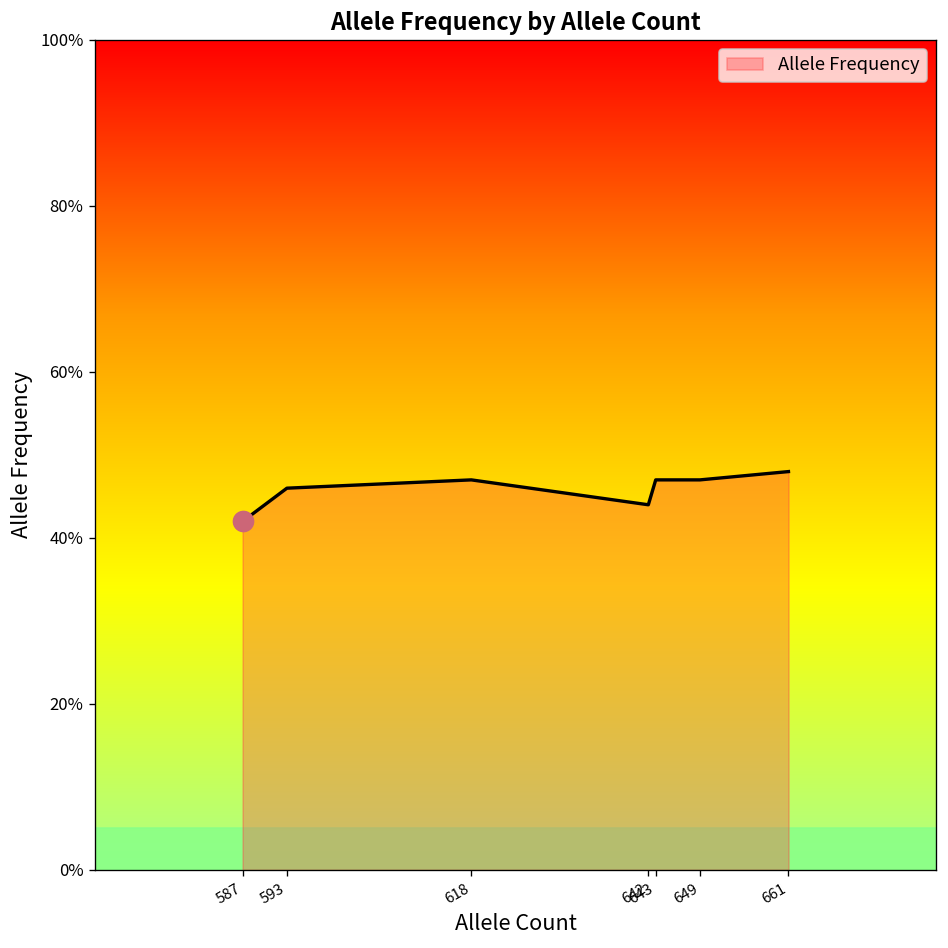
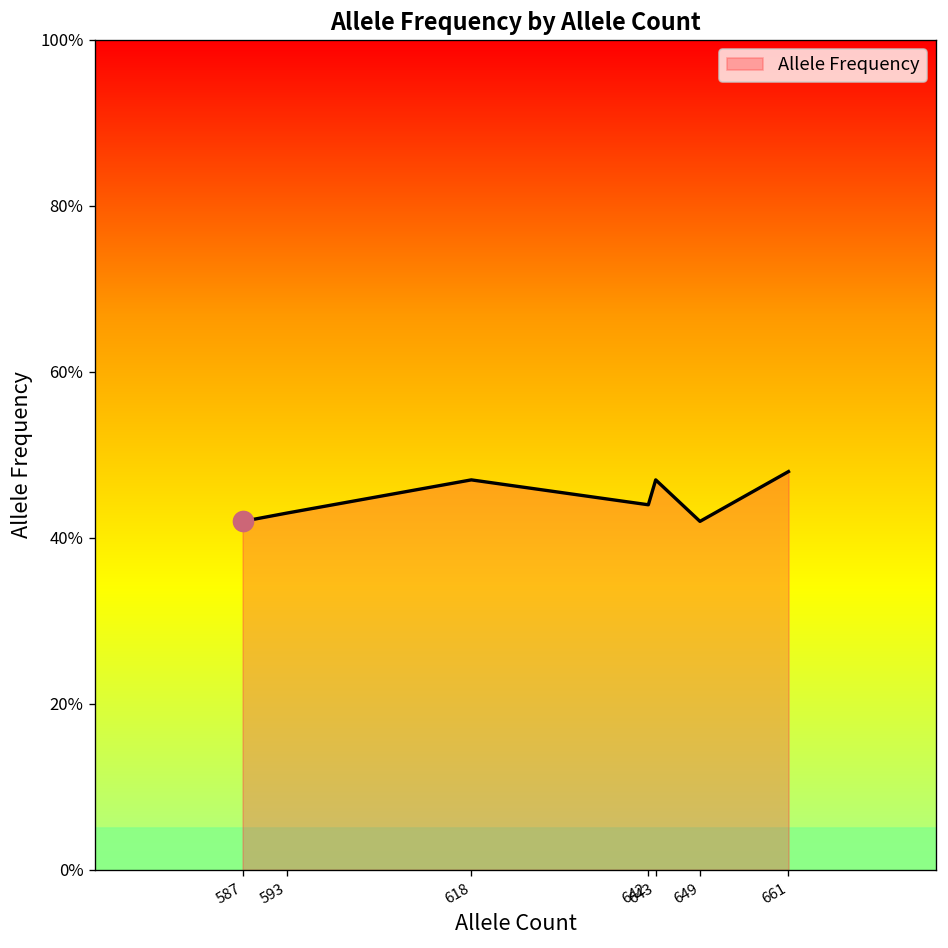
Allele Frequency, 593: 46% -> 43%
Allele Frequency, 649: 47% -> 42%
